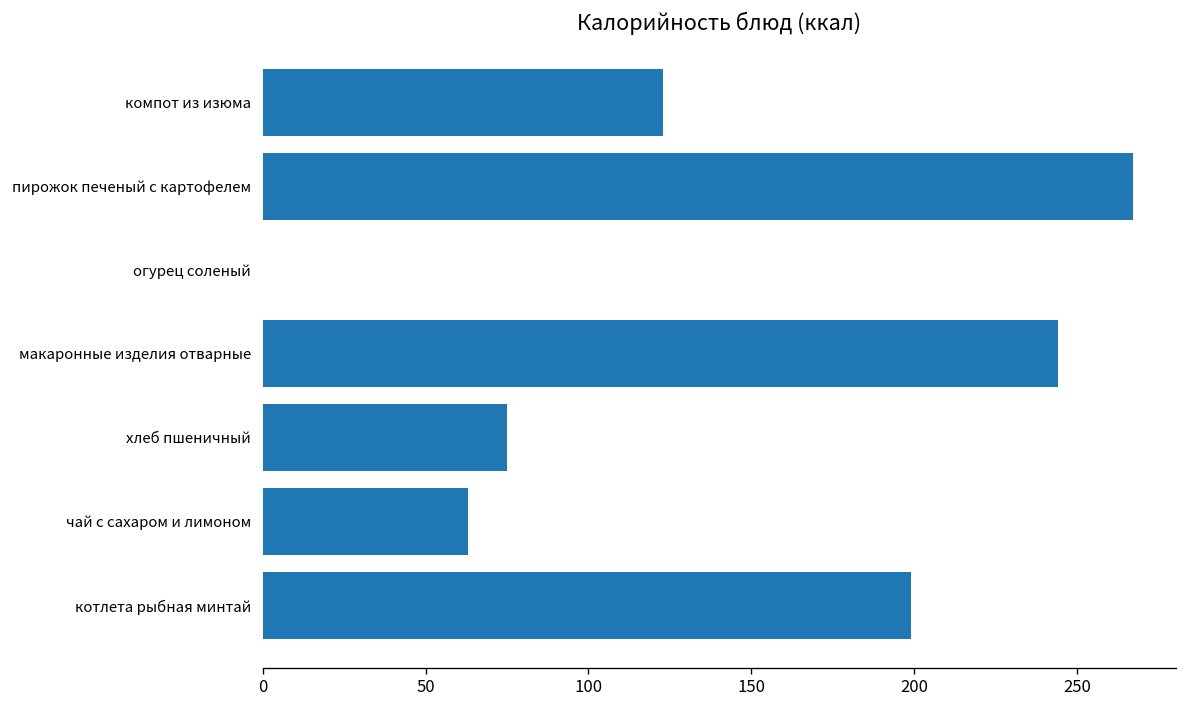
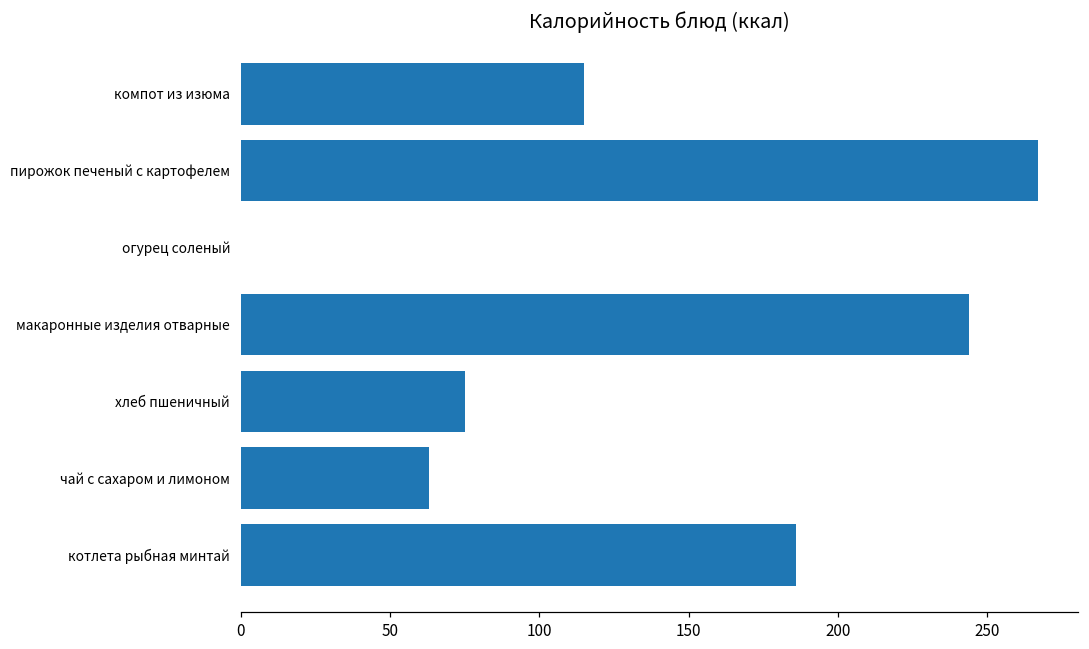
компот из изюма: 123 -> 115
котлета рыбная минтай: 199 -> 186
